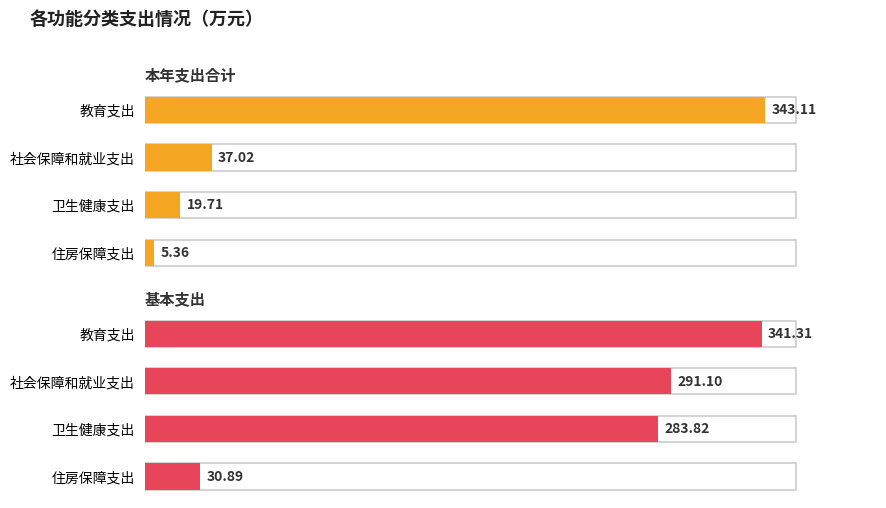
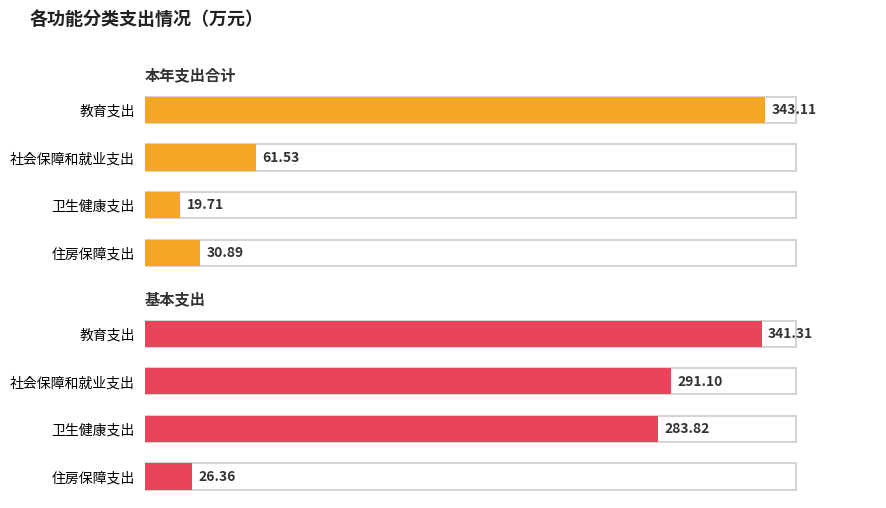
本年支出合计, 社会保障和就业支出: 37.02 -> 61.53
本年支出合计, 住房保障支出: 5.36 -> 30.89
基本支出, 住房保障支出: 30.89 -> 26.36
